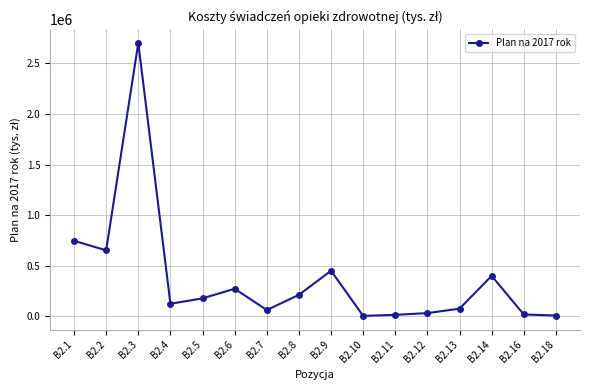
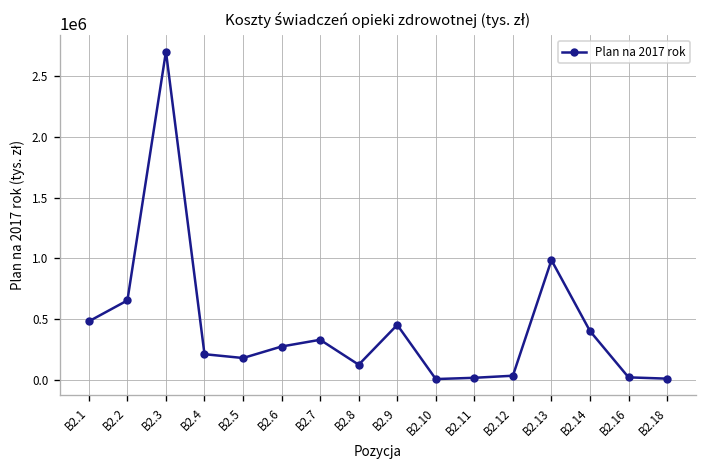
B2.1: 750000 -> 480000
B2.4: 120000 -> 210000
B2.7: 60000 -> 330000
B2.8: 210000 -> 120000
B2.13: 80000 -> 980000
